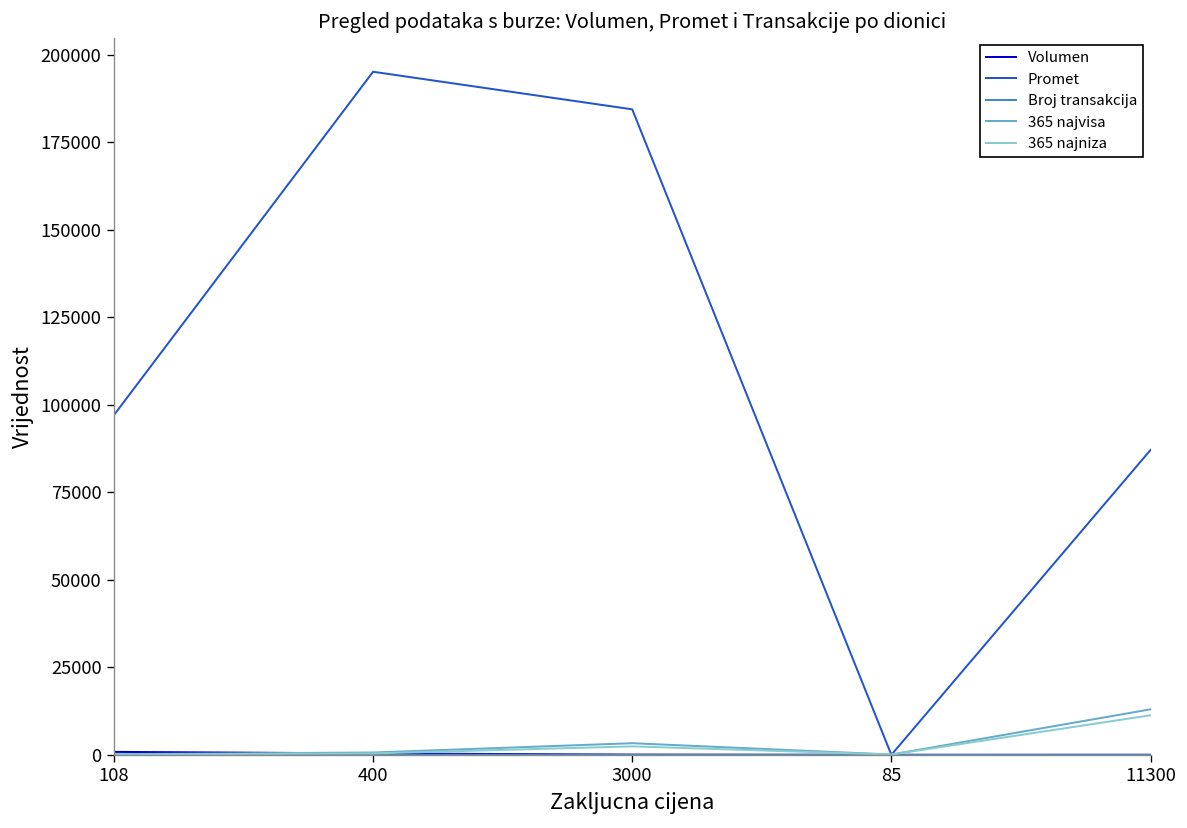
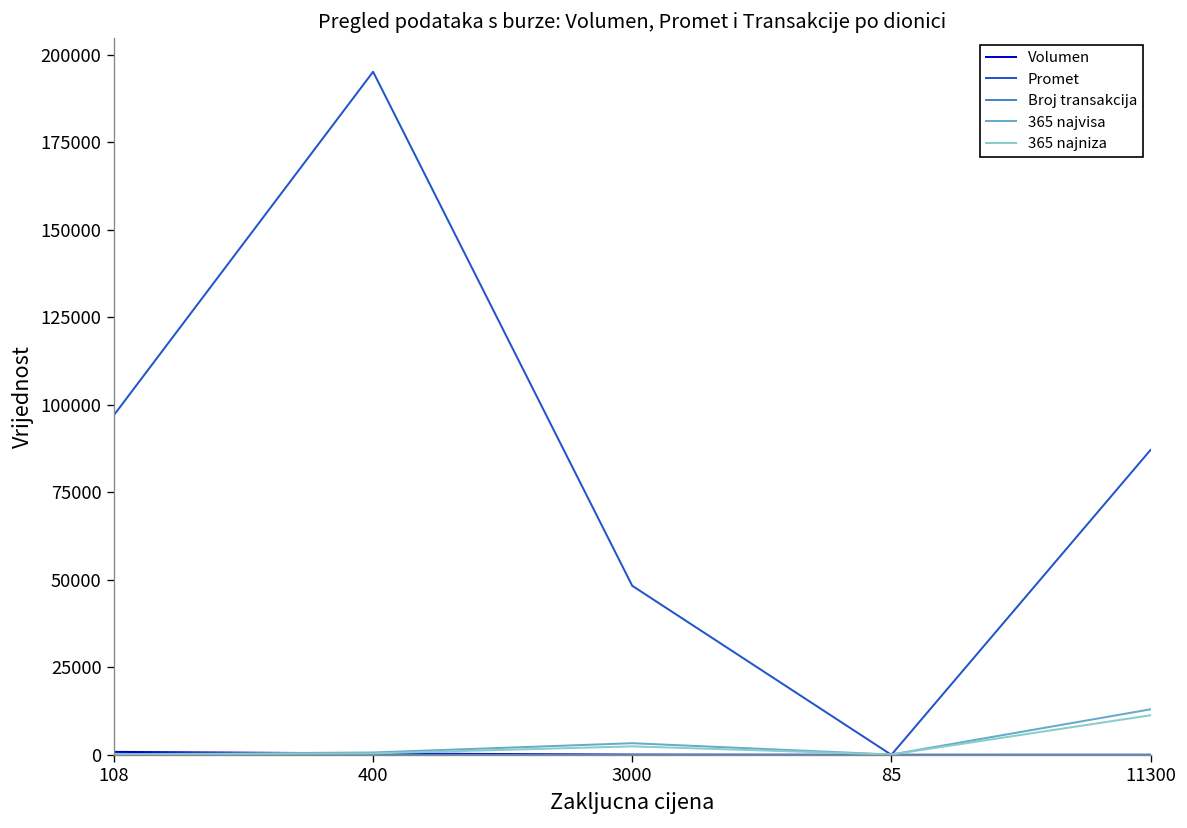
Promet, 3000: 184000 -> 48000
